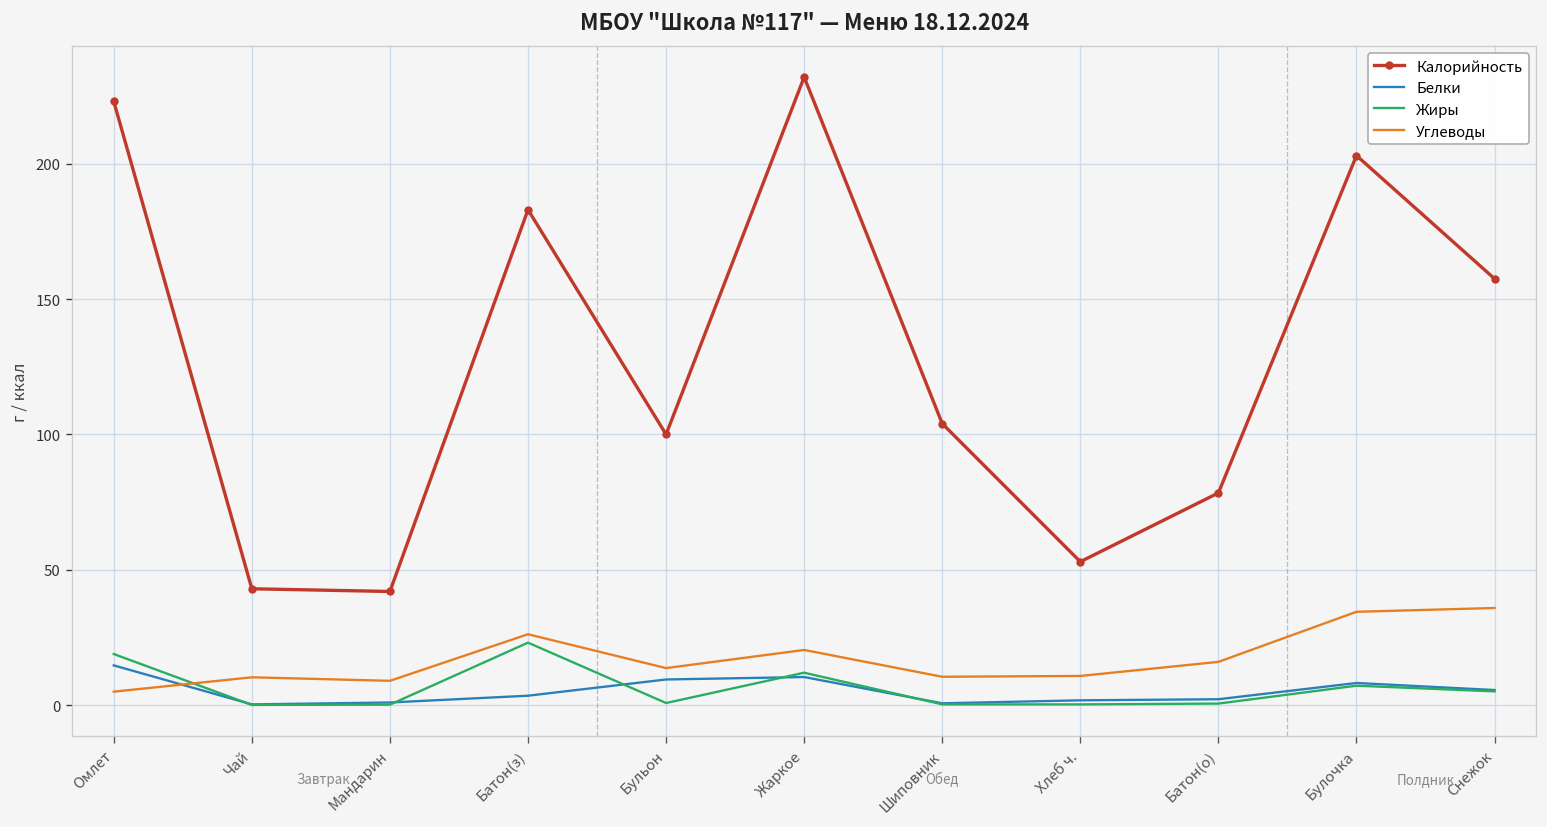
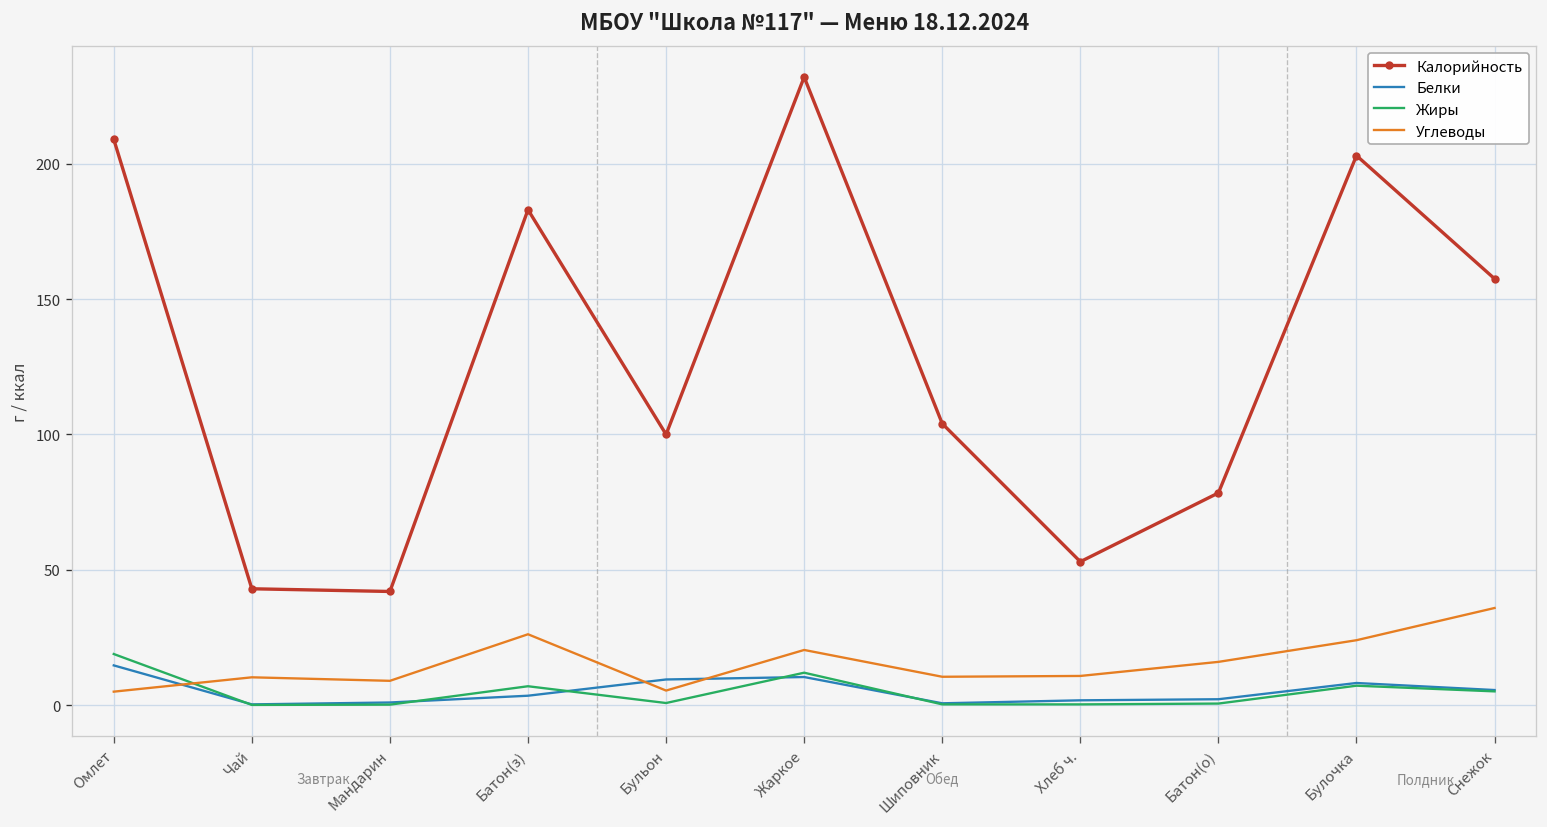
Калорийность, Омлет: 223 -> 209
Жиры, Батон(з): 23 -> 7
Углеводы, Бульон: 14 -> 5
Углеводы, Булочка: 35 -> 24
